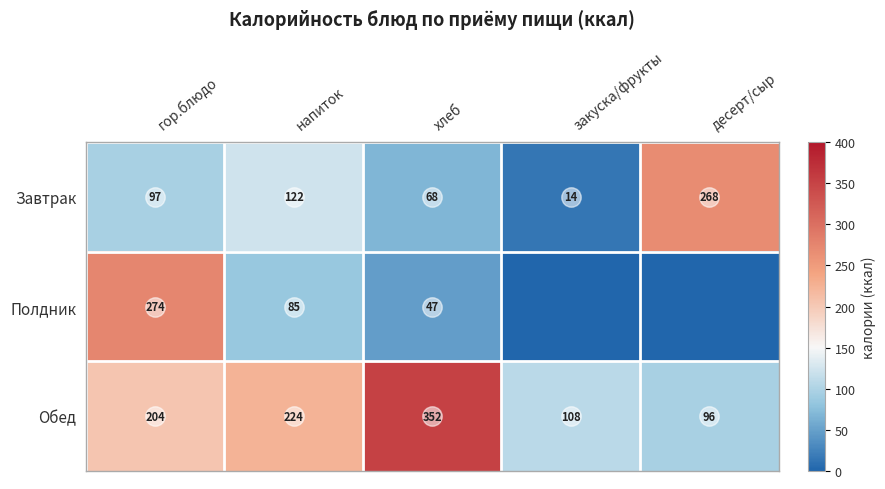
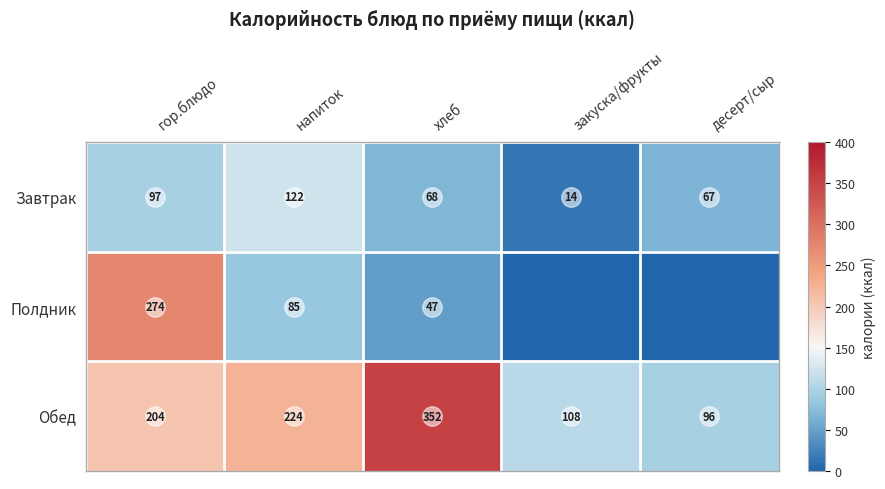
Завтрак, десерт/сыр: 268 -> 67
